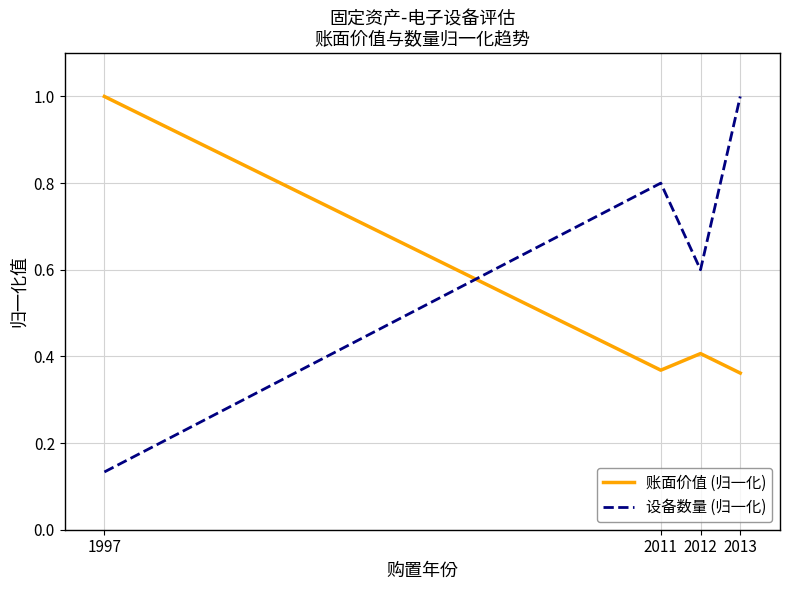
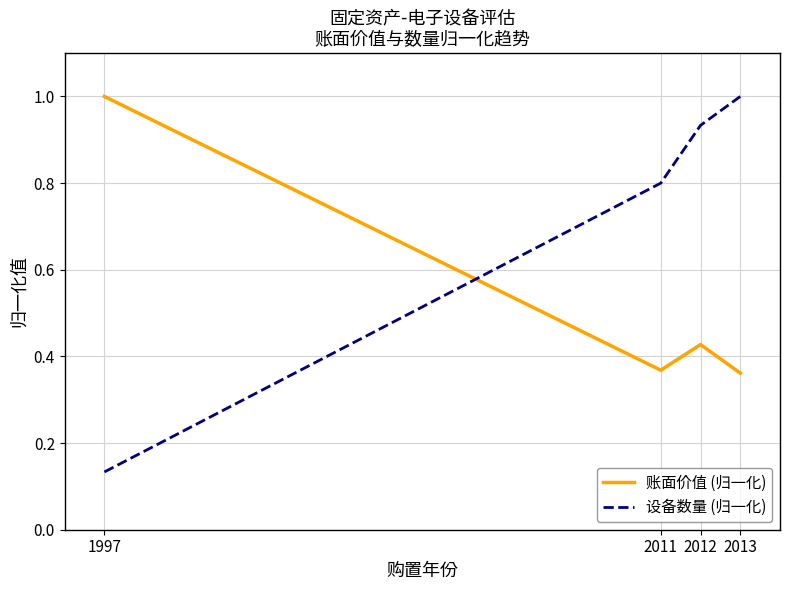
账面价值 (归一化), 2012: 0.41 -> 0.43
设备数量 (归一化), 2012: 0.60 -> 0.93
